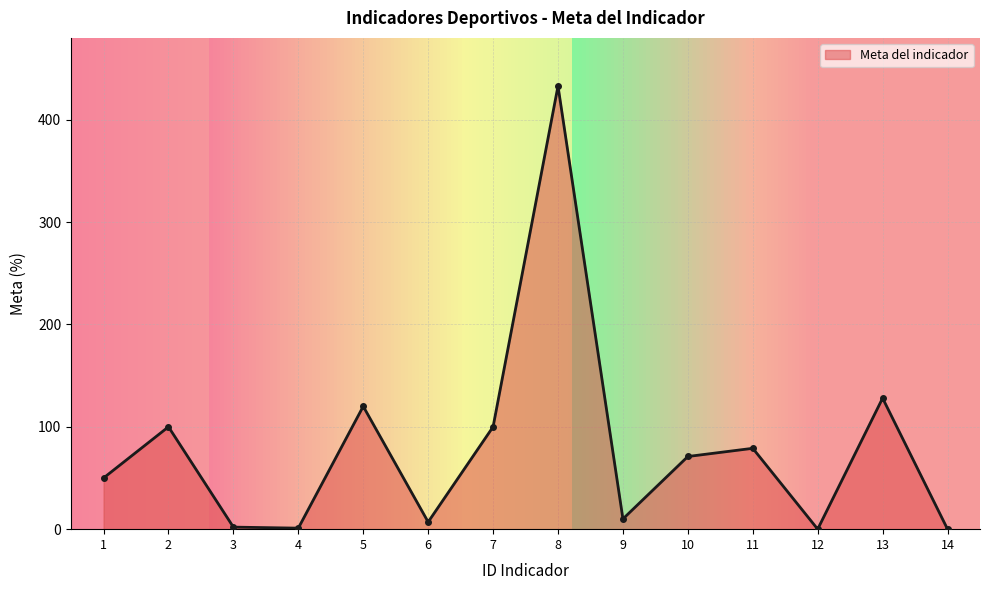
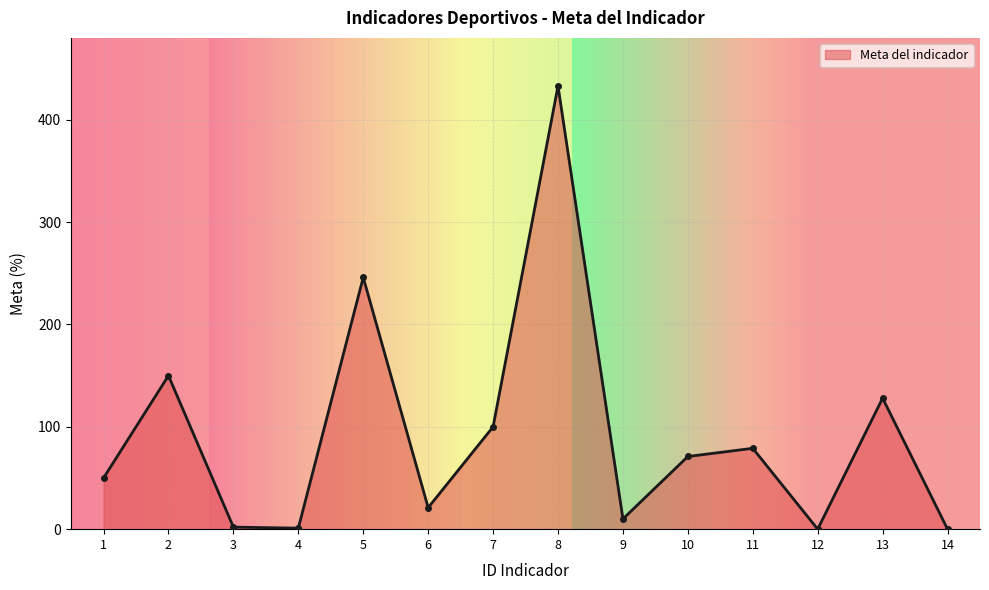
2: 100 -> 150
5: 120 -> 246
6: 7 -> 21
